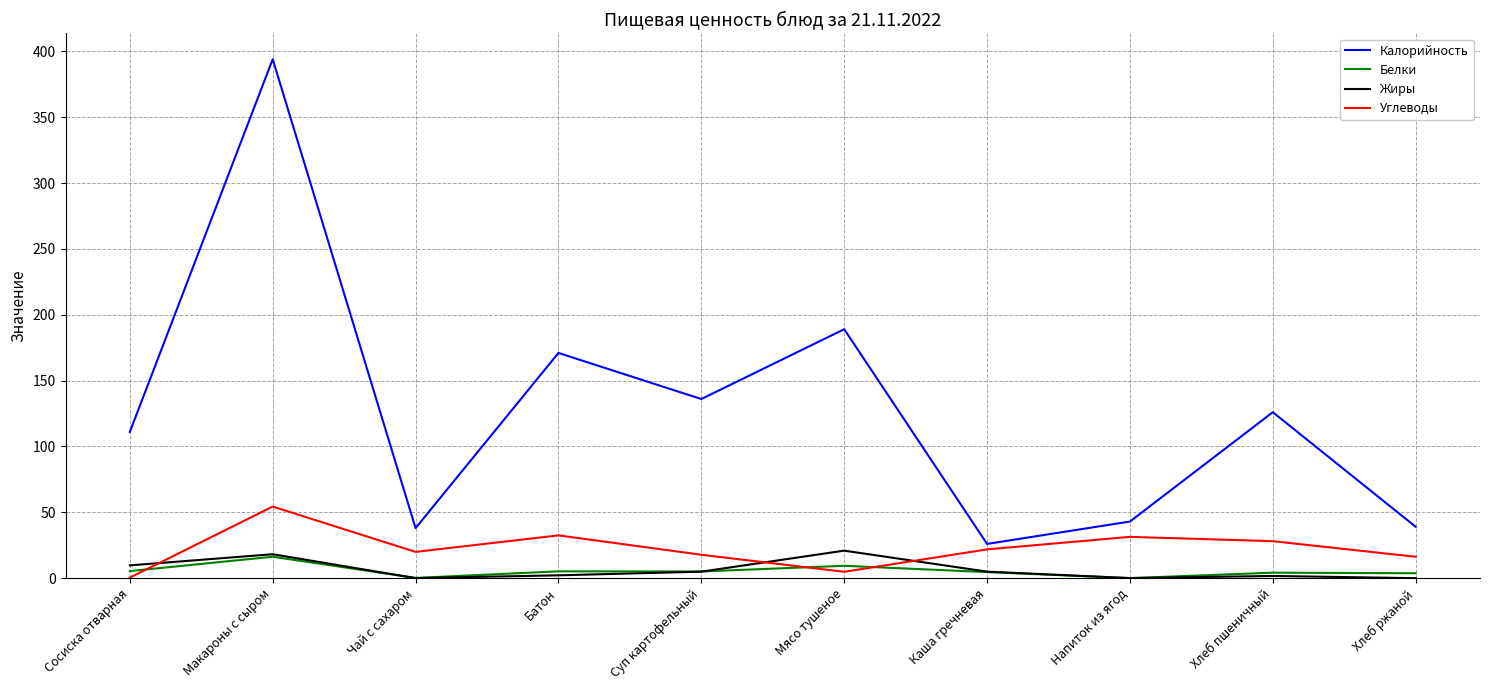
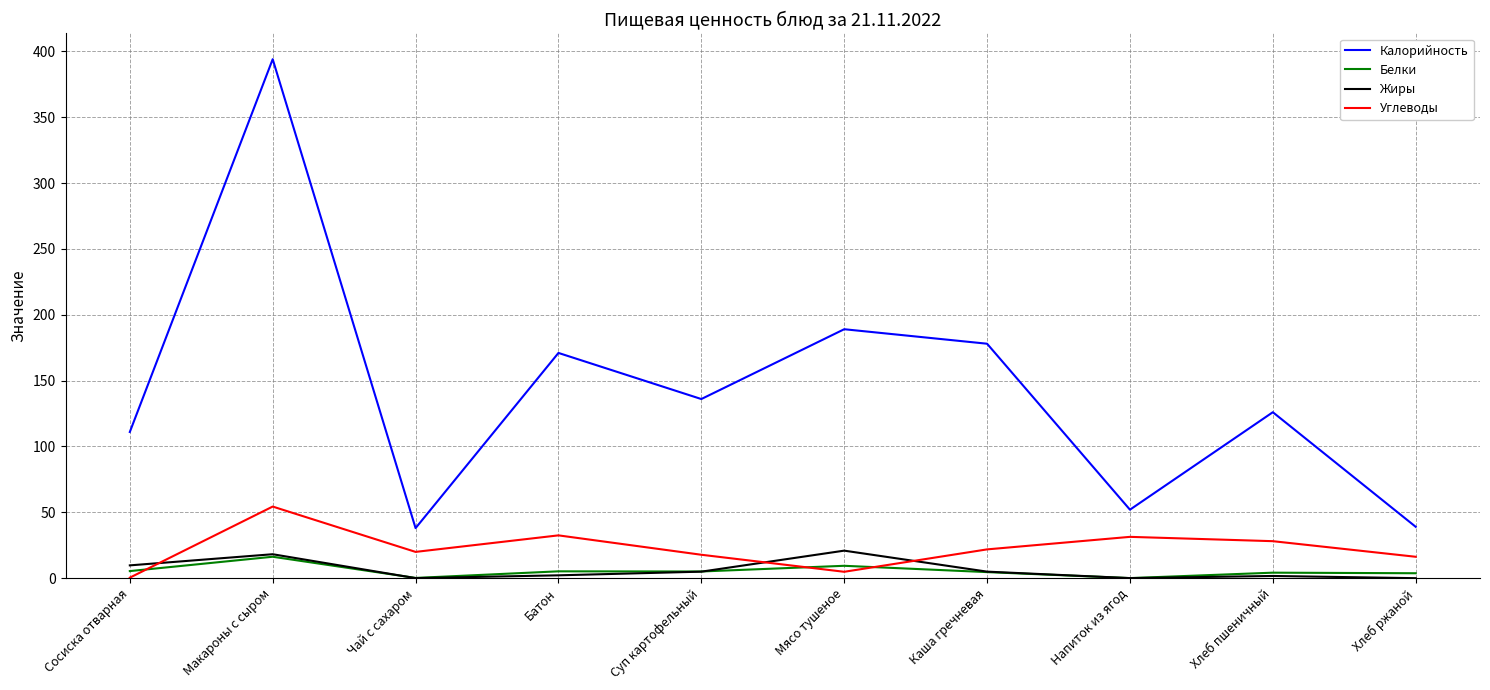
Калорийность, Каша гречневая: 26 -> 178
Калорийность, Напиток из ягод: 43 -> 52
